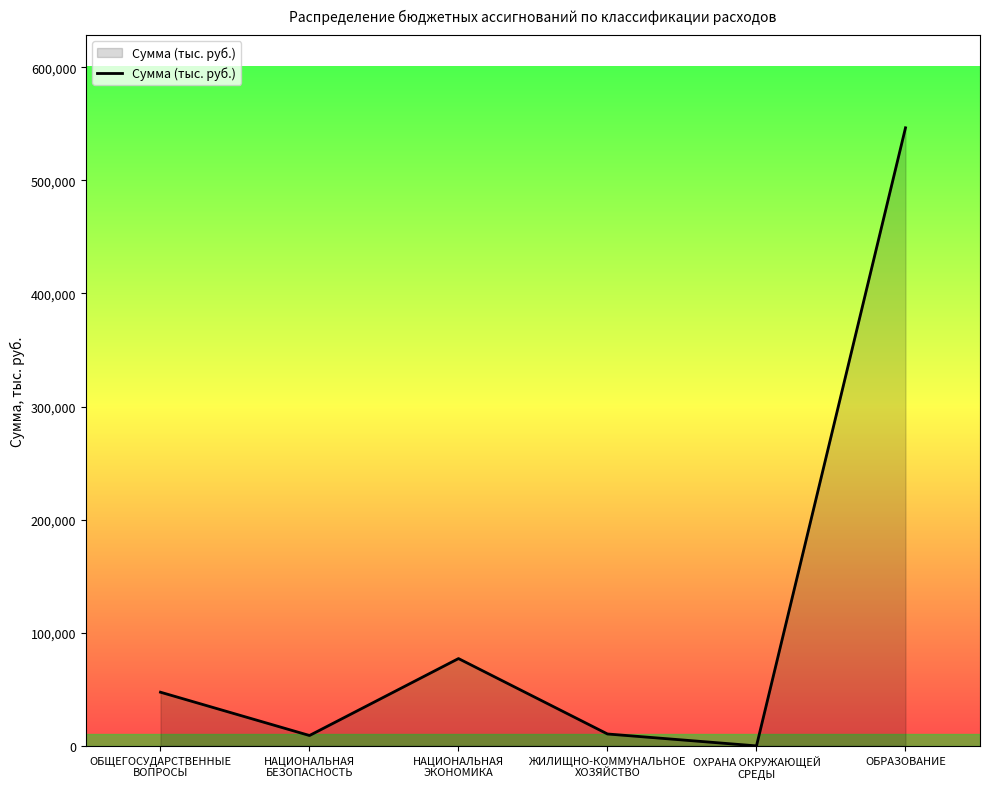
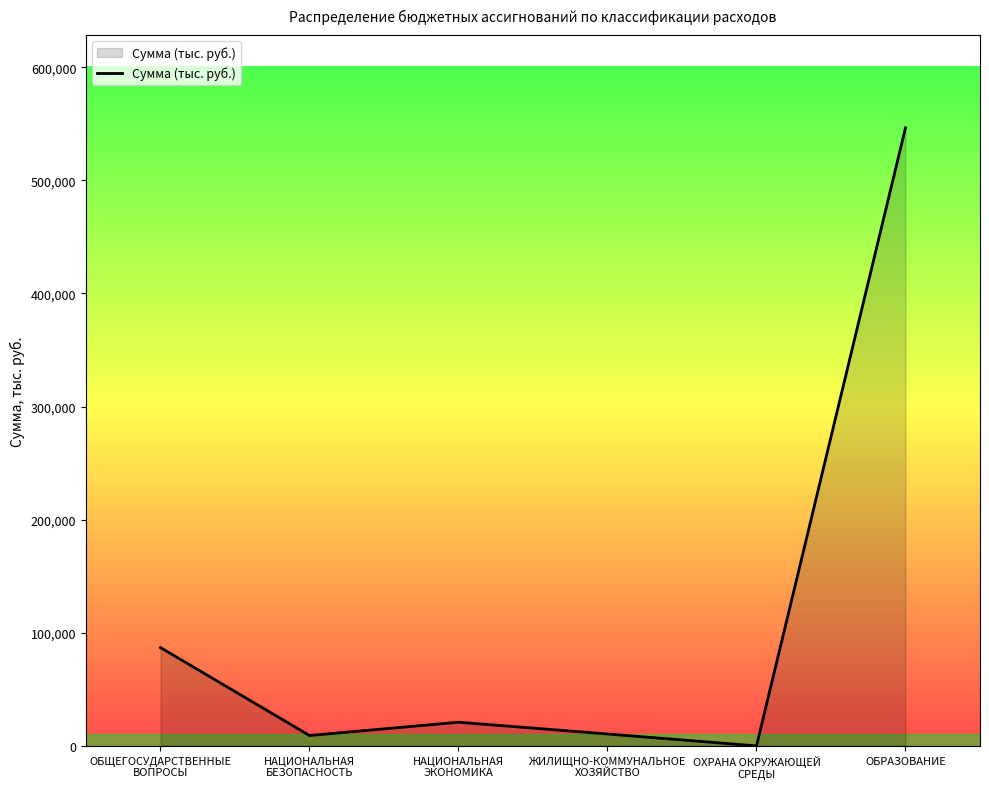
ОБЩЕГОСУДАРСТВЕННЫЕ ВОПРОСЫ: 47,000 -> 87,000
НАЦИОНАЛЬНАЯ ЭКОНОМИКА: 77,000 -> 21,000
